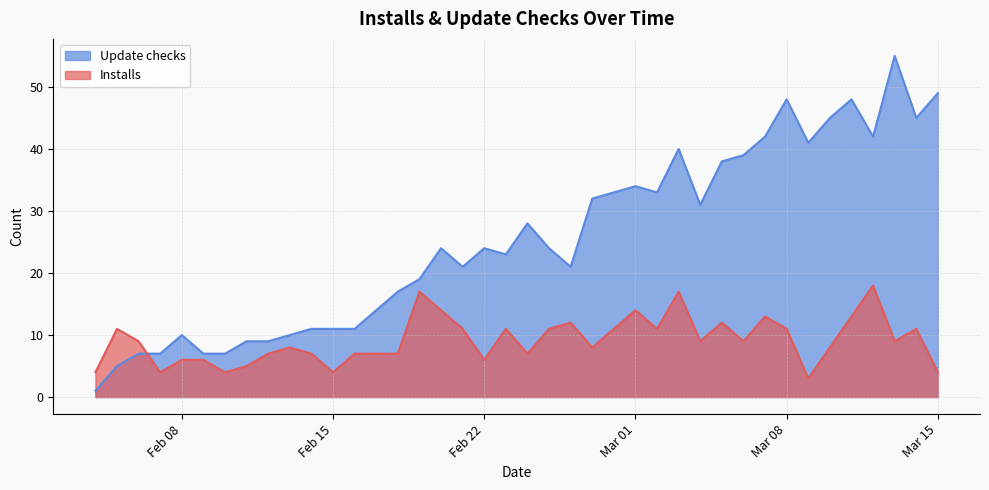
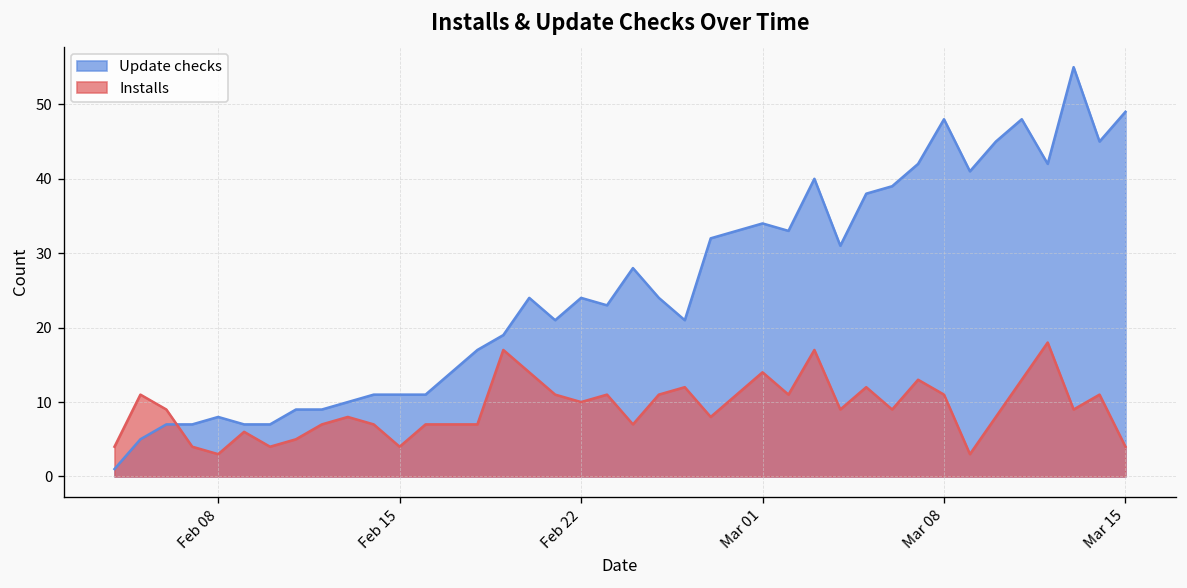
Update checks, Feb 08: 10 -> 8
Installs, Feb 08: 6 -> 3
Installs, Feb 22: 6 -> 10
